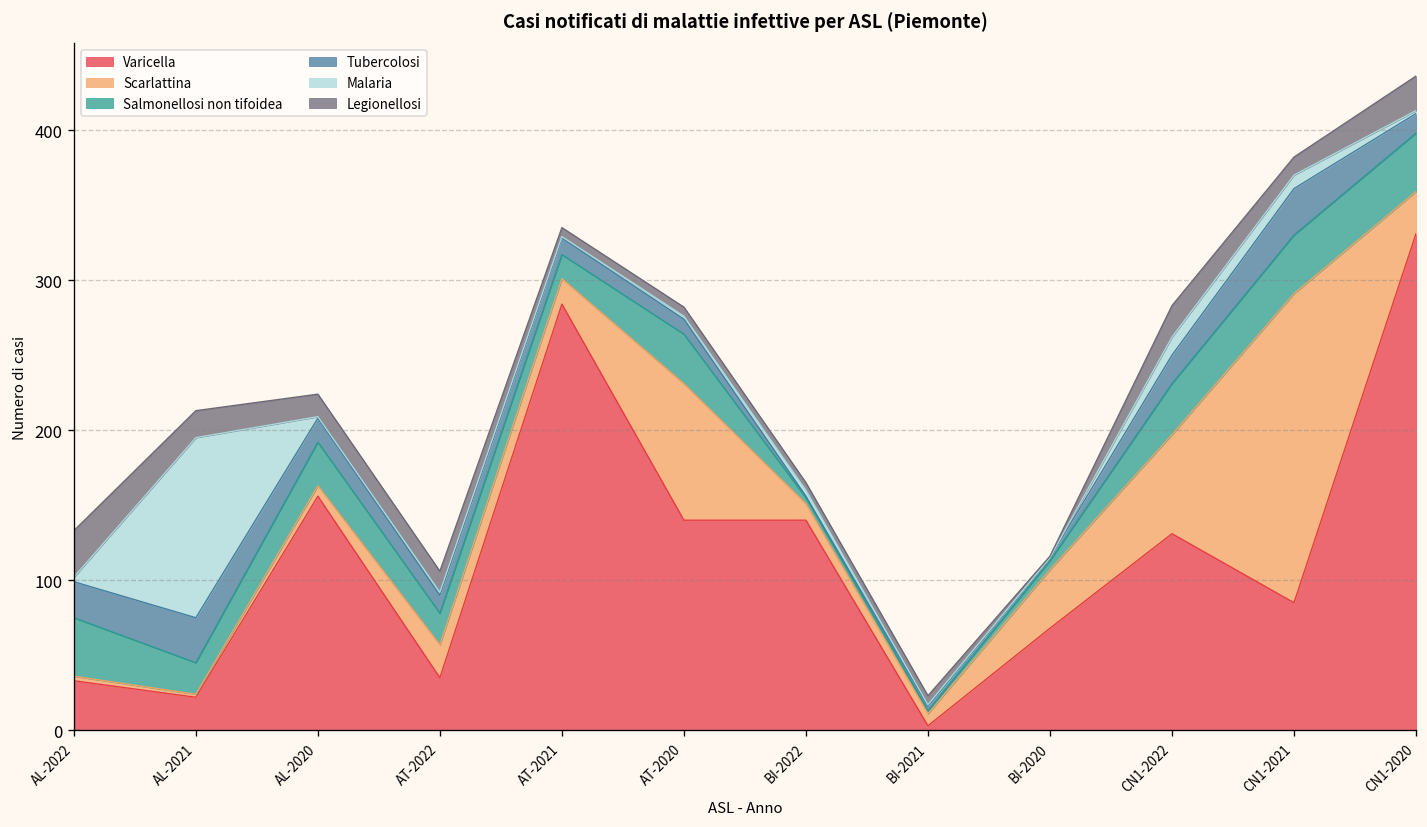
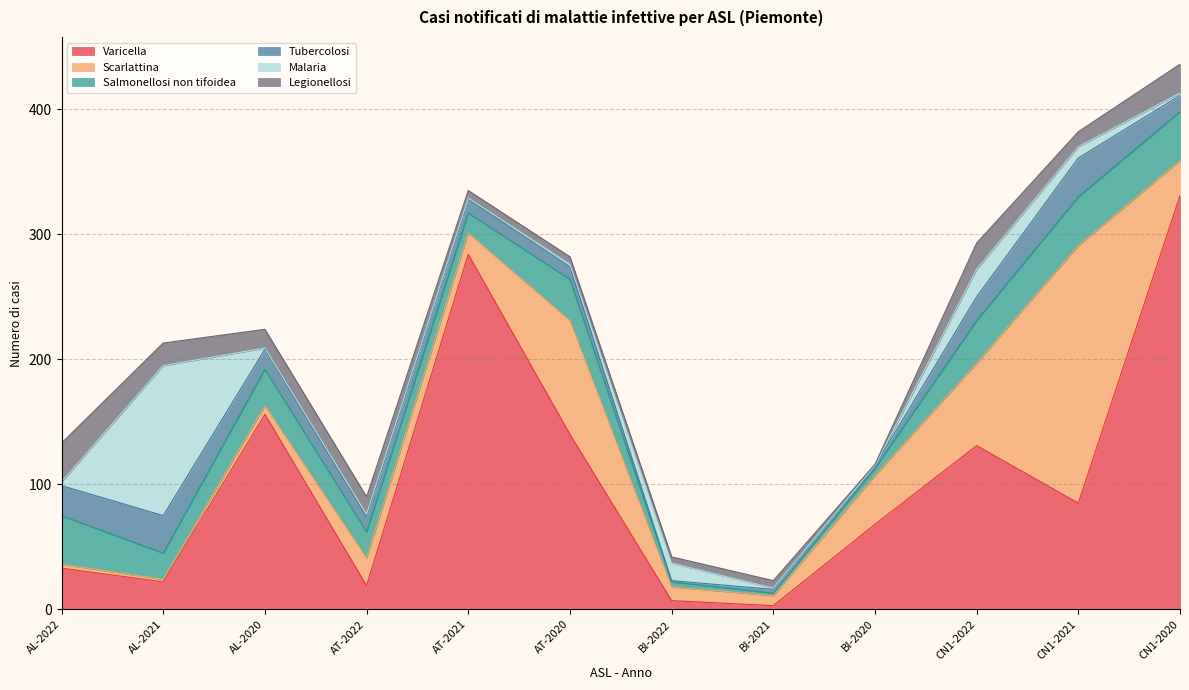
Varicella, AT-2022: 35 -> 19
Varicella, BI-2022: 140 -> 7
Malaria, BI-2022: 4 -> 14
Malaria, CN1-2022: 12 -> 22
